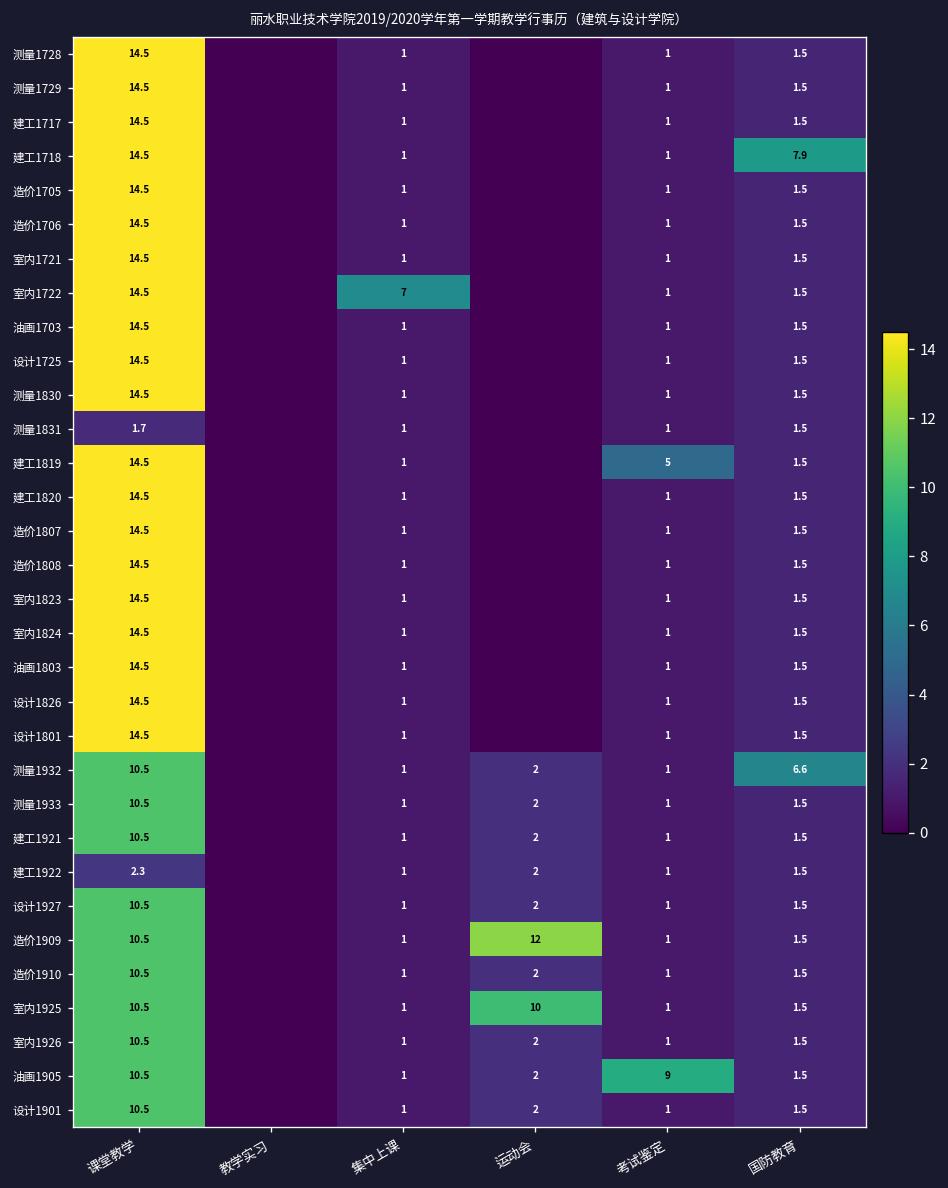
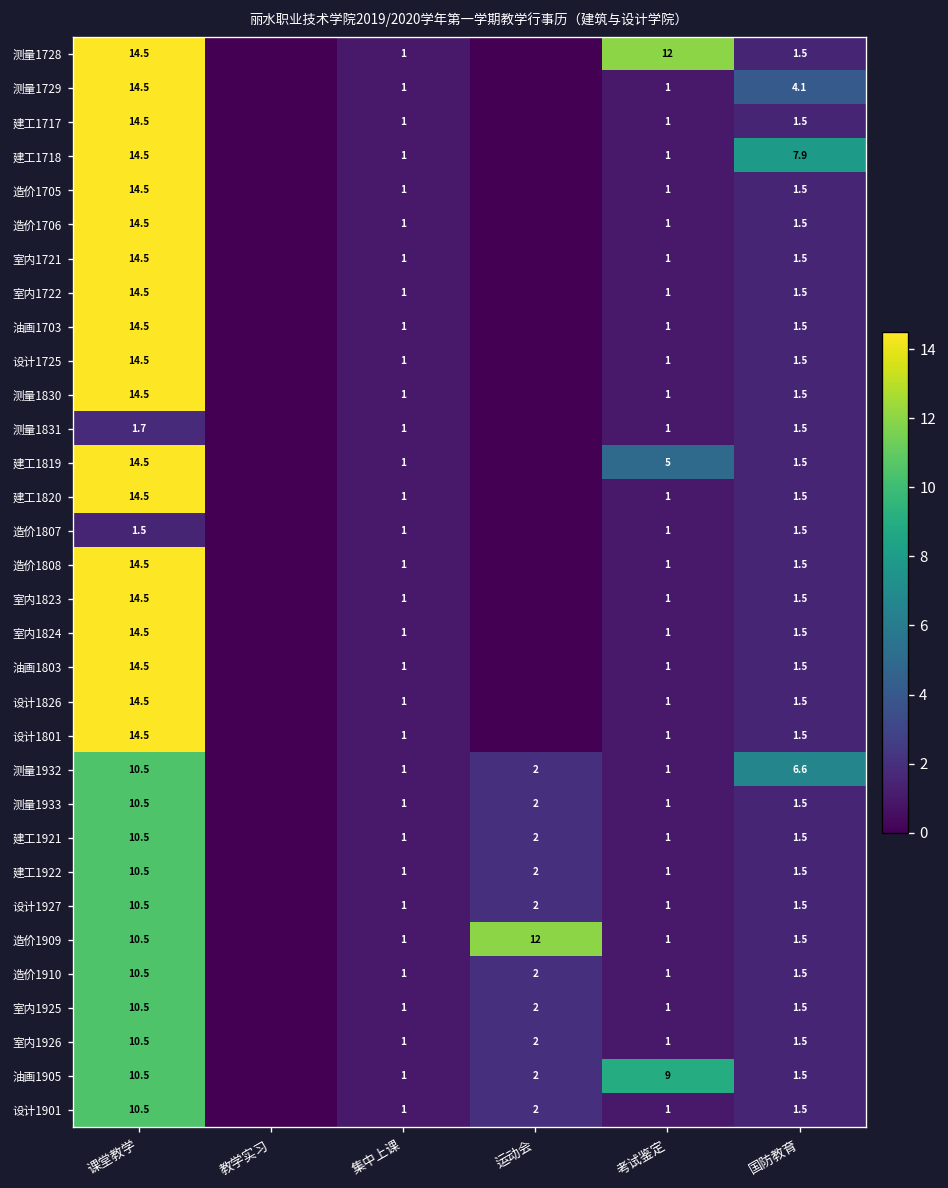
测量1728, 考试鉴定: 1 -> 12
测量1729, 国防教育: 1.5 -> 4.1
室内1722, 集中上课: 7 -> 1
造价1807, 课堂教学: 14.5 -> 1.5
建工1922, 课堂教学: 2.3 -> 10.5
室内1925, 运动会: 10 -> 2
